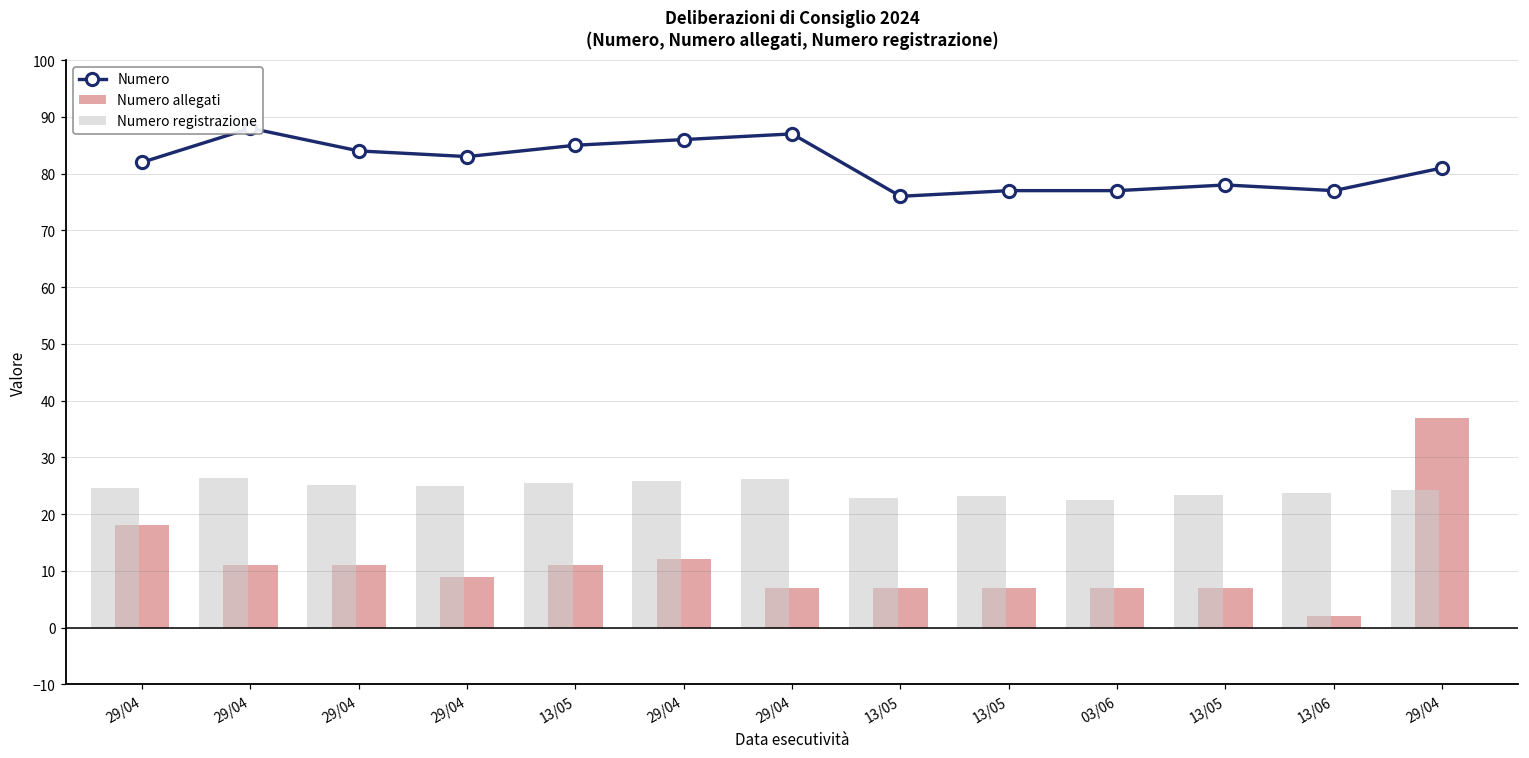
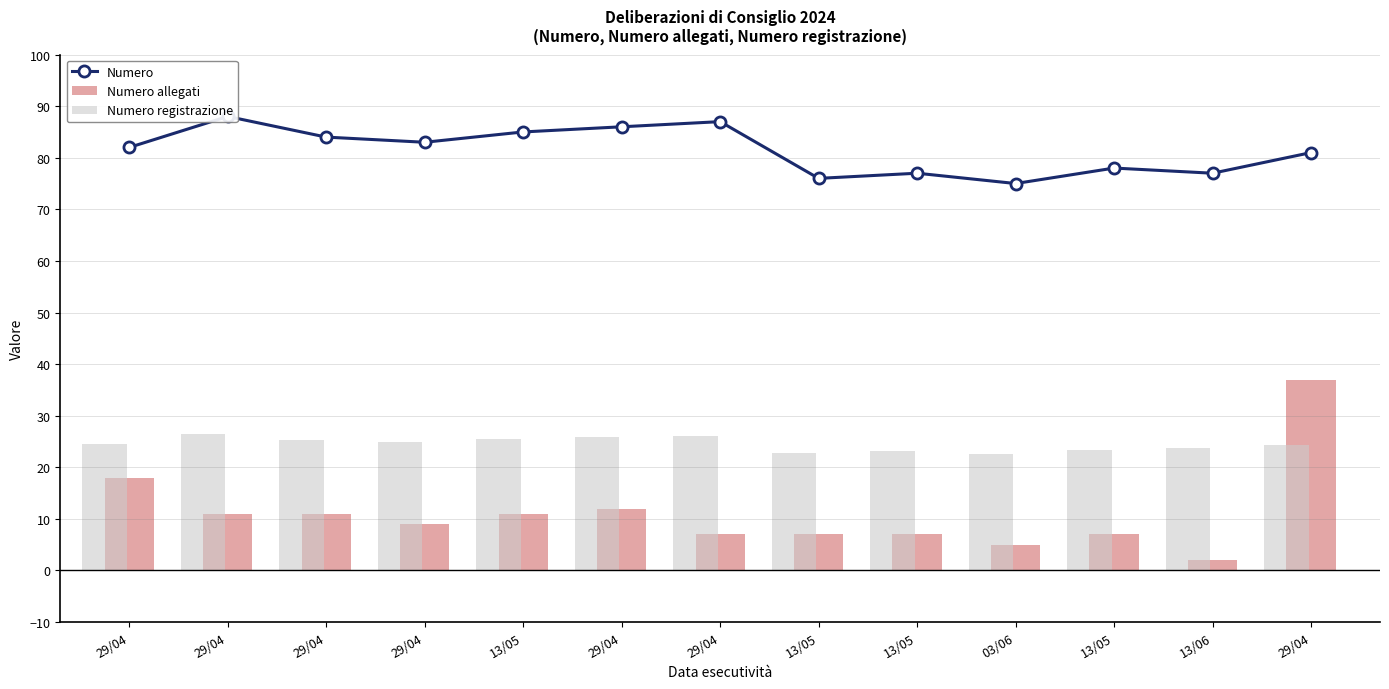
Numero, 03/06: 77 -> 75
Numero allegati, 03/06: 7 -> 5
